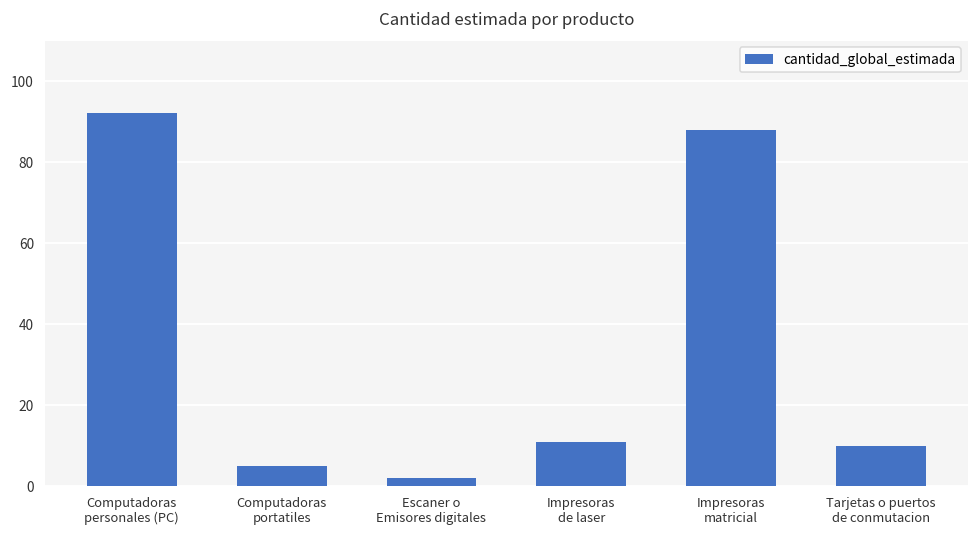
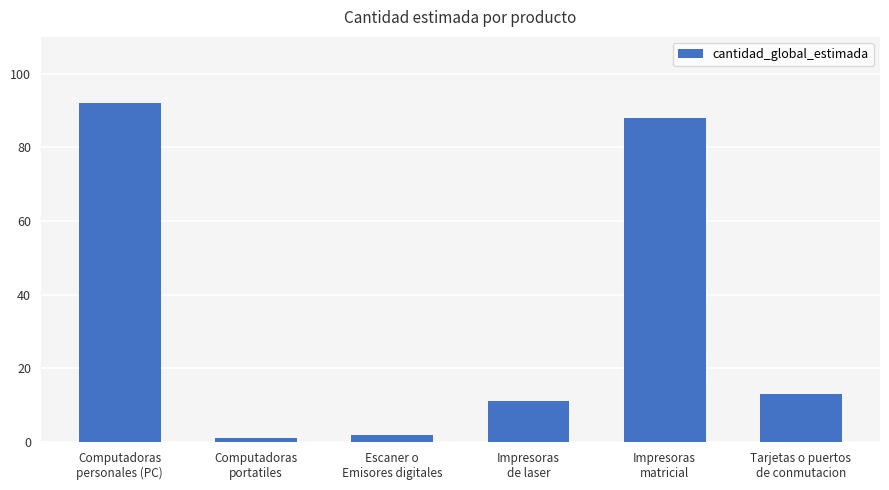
Computadoras portatiles: 5 -> 1
Tarjetas o puertos de conmutacion: 10 -> 13
